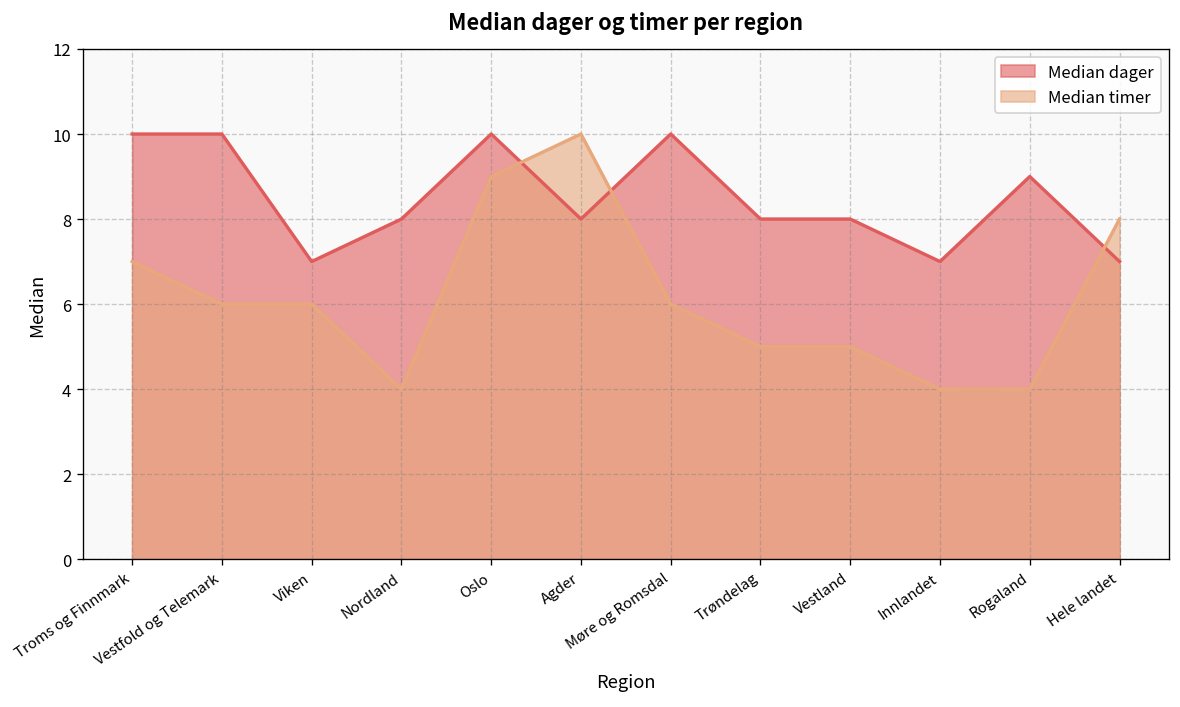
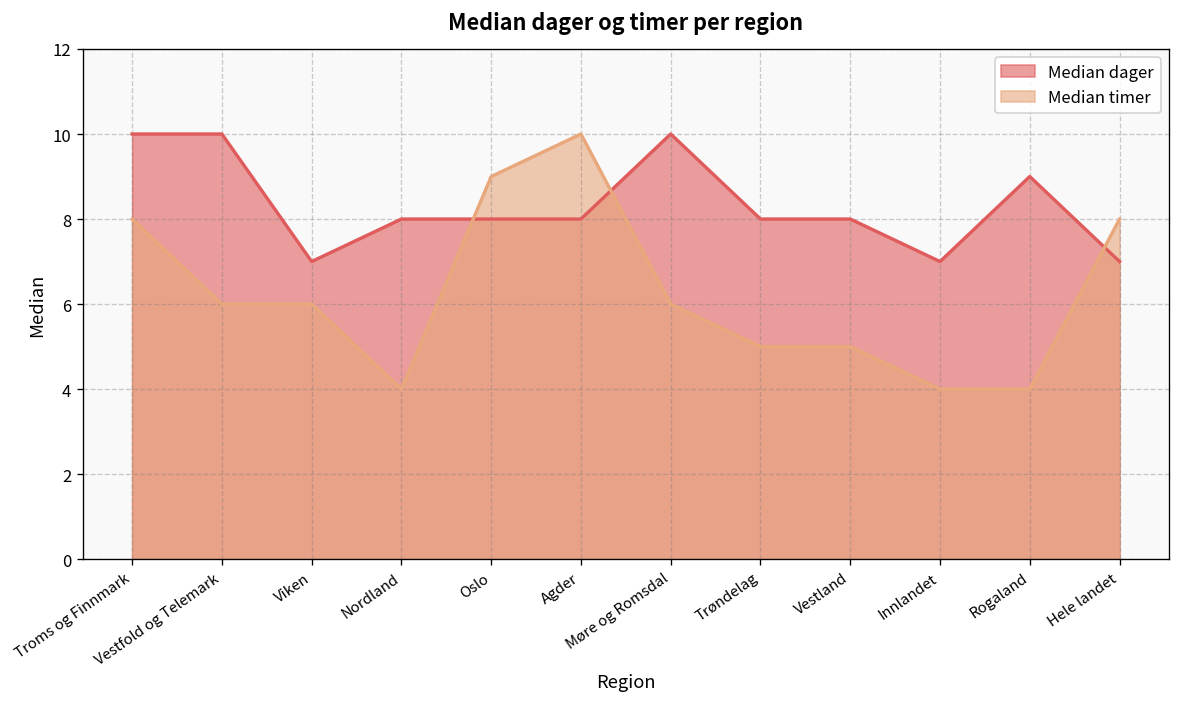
Median timer, Troms og Finnmark: 7 -> 8
Median dager, Oslo: 10 -> 8
